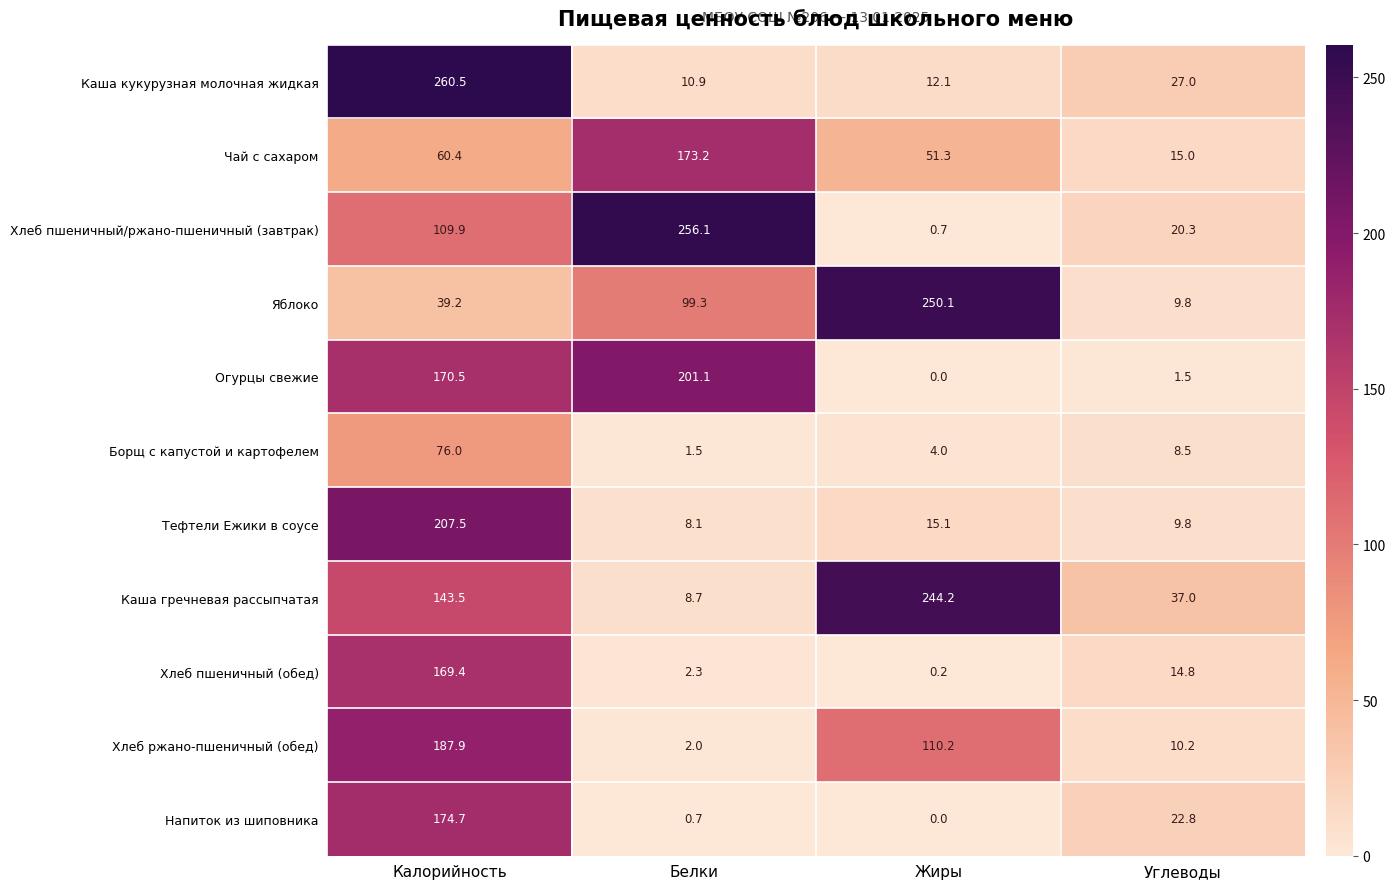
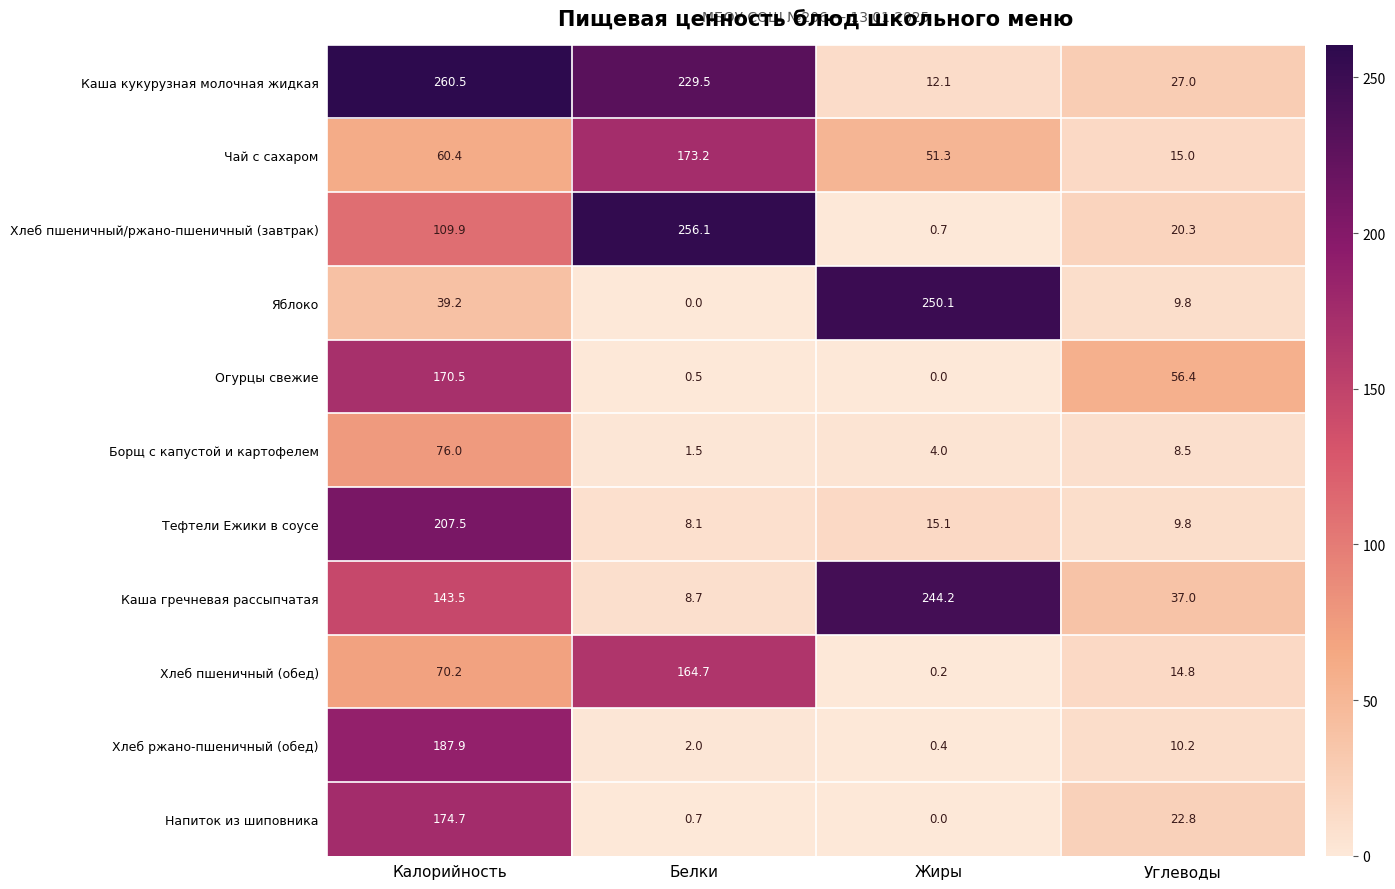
Каша кукурузная молочная жидкая, Белки: 10.9 -> 229.5
Яблоко, Белки: 99.3 -> 0.0
Огурцы свежие, Белки: 201.1 -> 0.5
Огурцы свежие, Углеводы: 1.5 -> 56.4
Хлеб пшеничный (обед), Калорийность: 169.4 -> 70.2
Хлеб пшеничный (обед), Белки: 2.3 -> 164.7
Хлеб ржано-пшеничный (обед), Жиры: 110.2 -> 0.4
